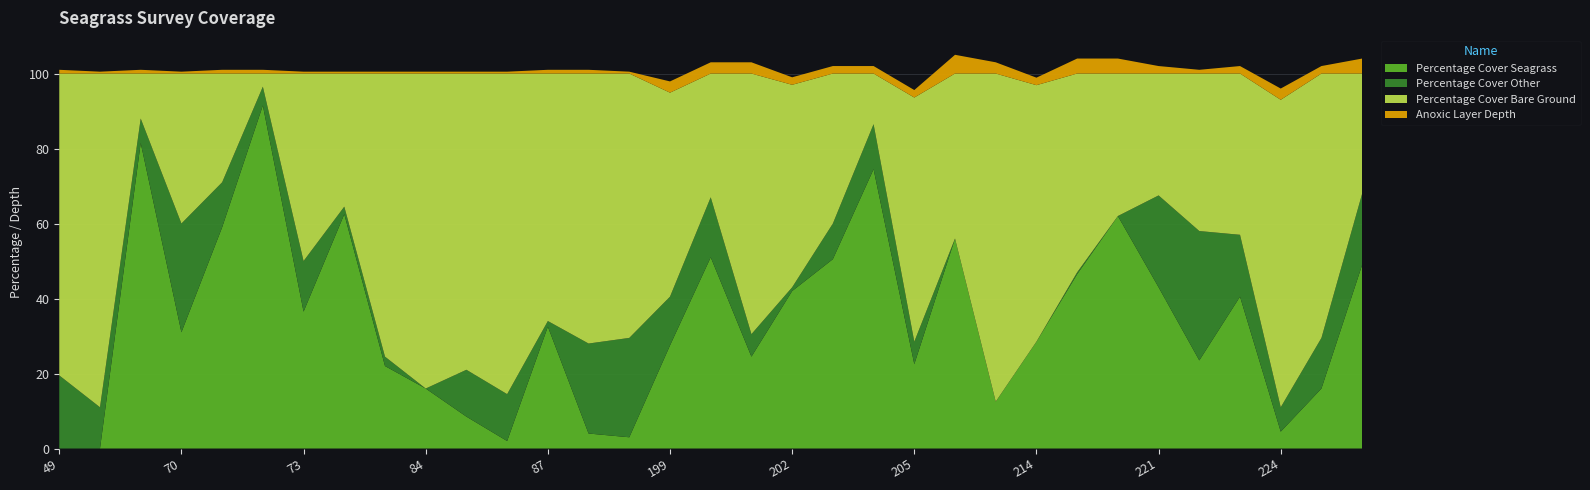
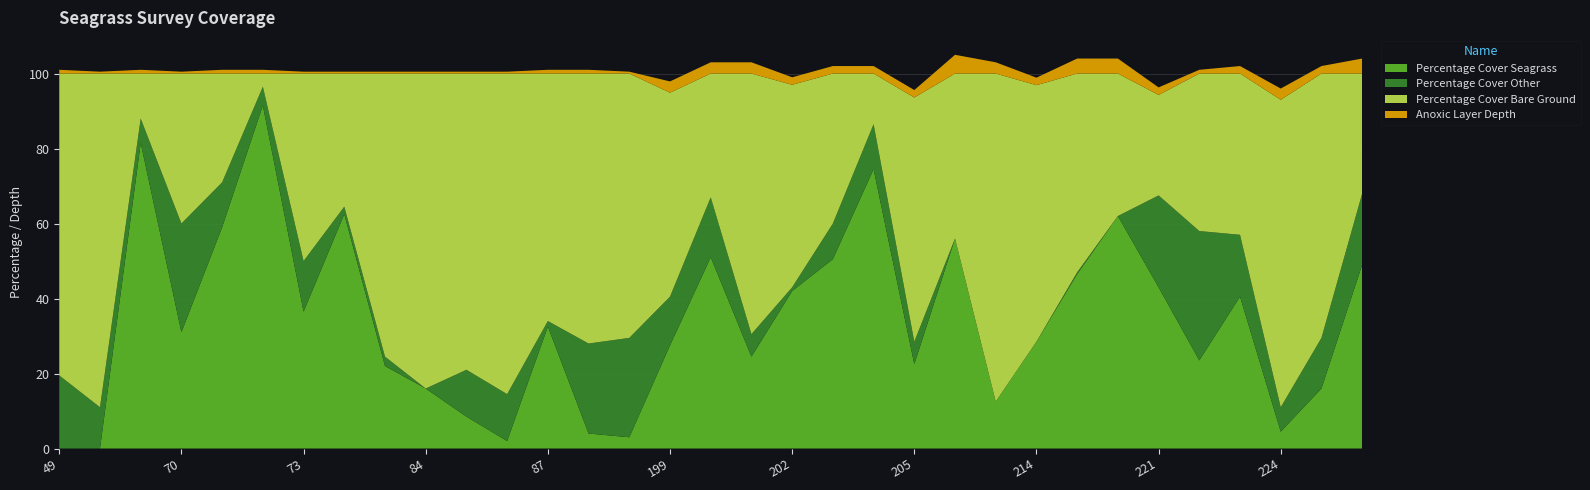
Percentage Cover Bare Ground, 221: 33 -> 27
